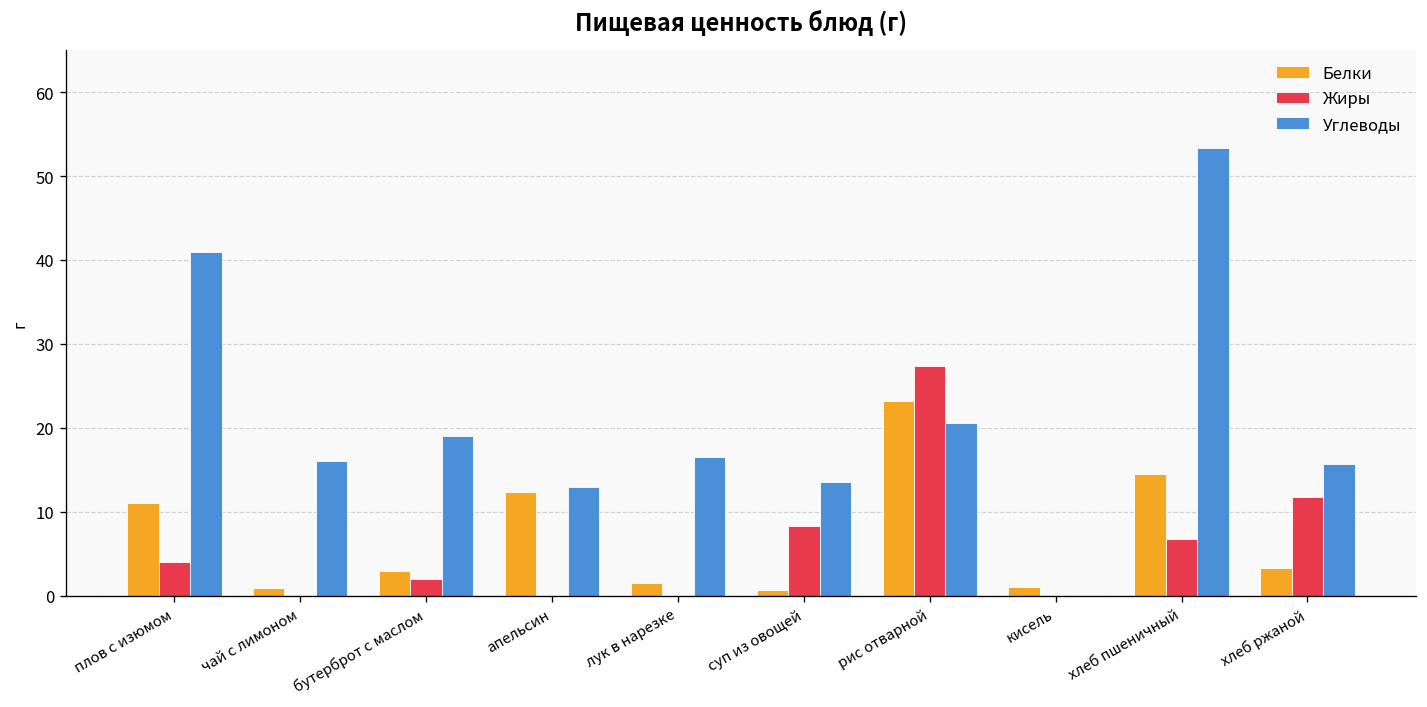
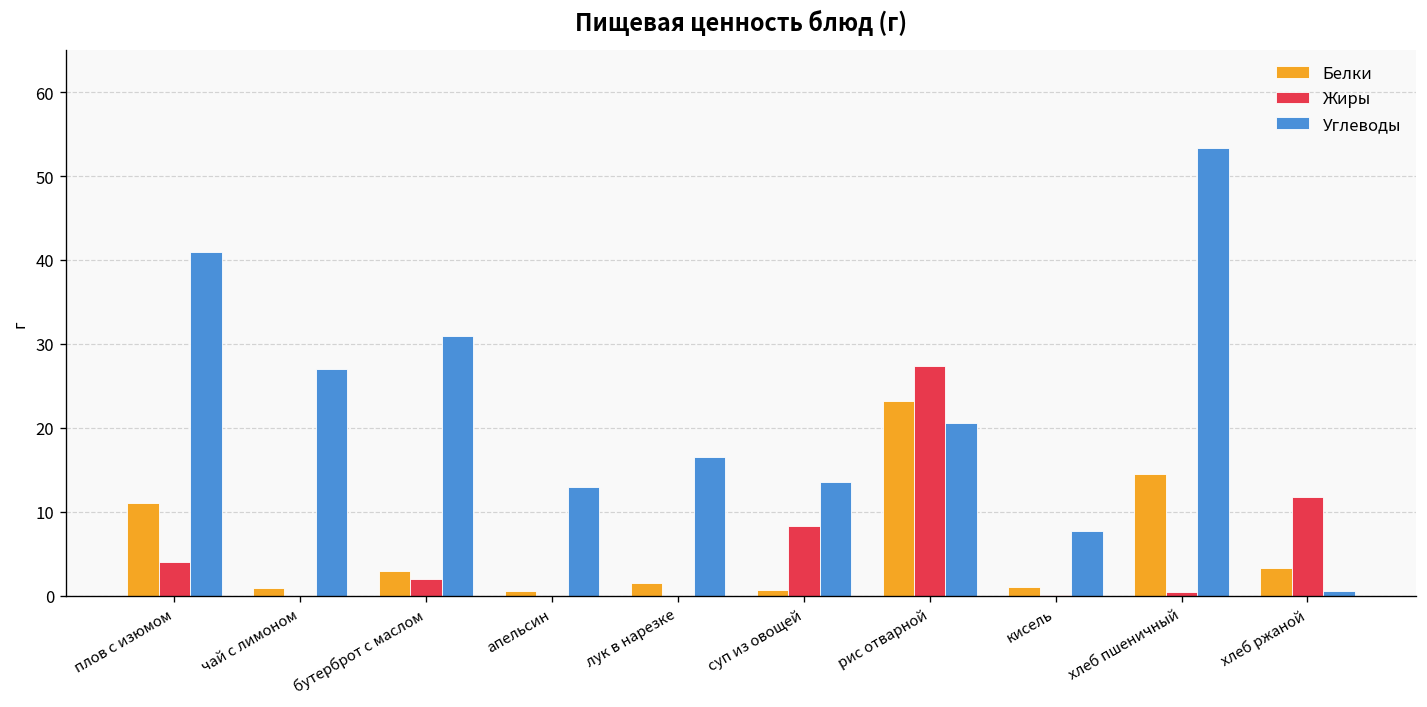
Углеводы, чай с лимоном: 16 -> 27
Углеводы, бутерброт с маслом: 19 -> 31
Белки, апельсин: 12 -> 1
Углеводы, кисель: 0 -> 8
Жиры, хлеб пшеничный: 7 -> 0
Углеводы, хлеб ржаной: 16 -> 1
